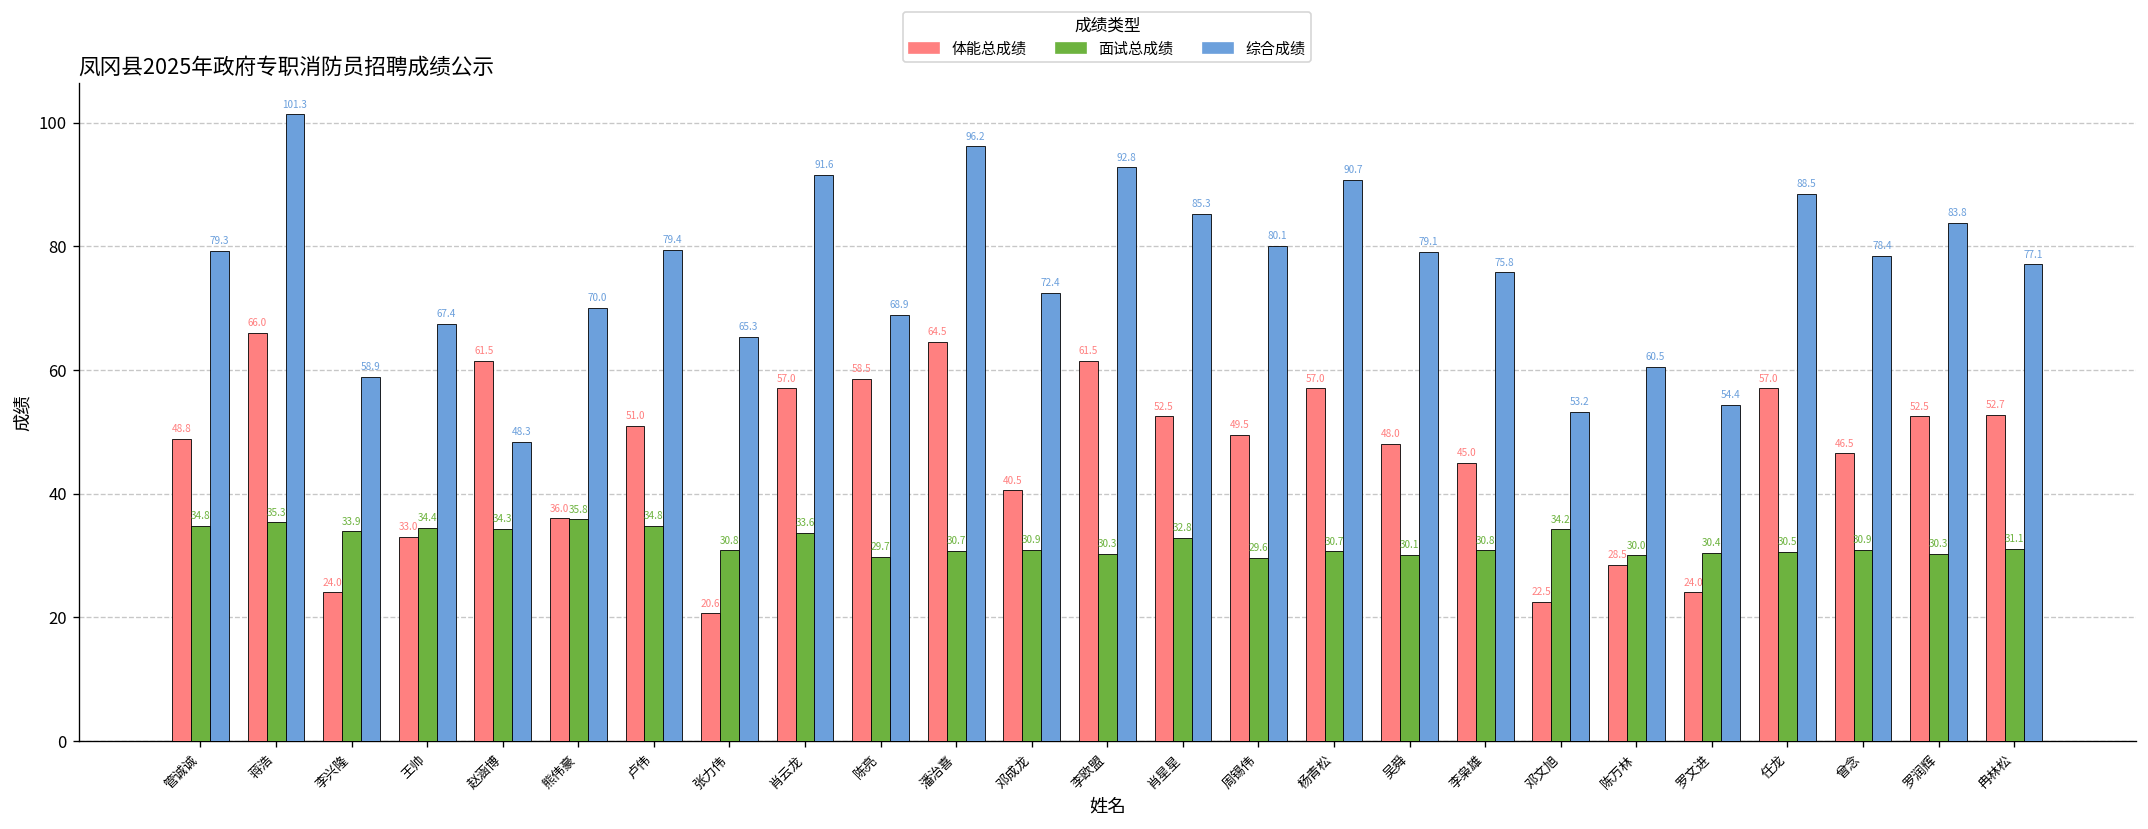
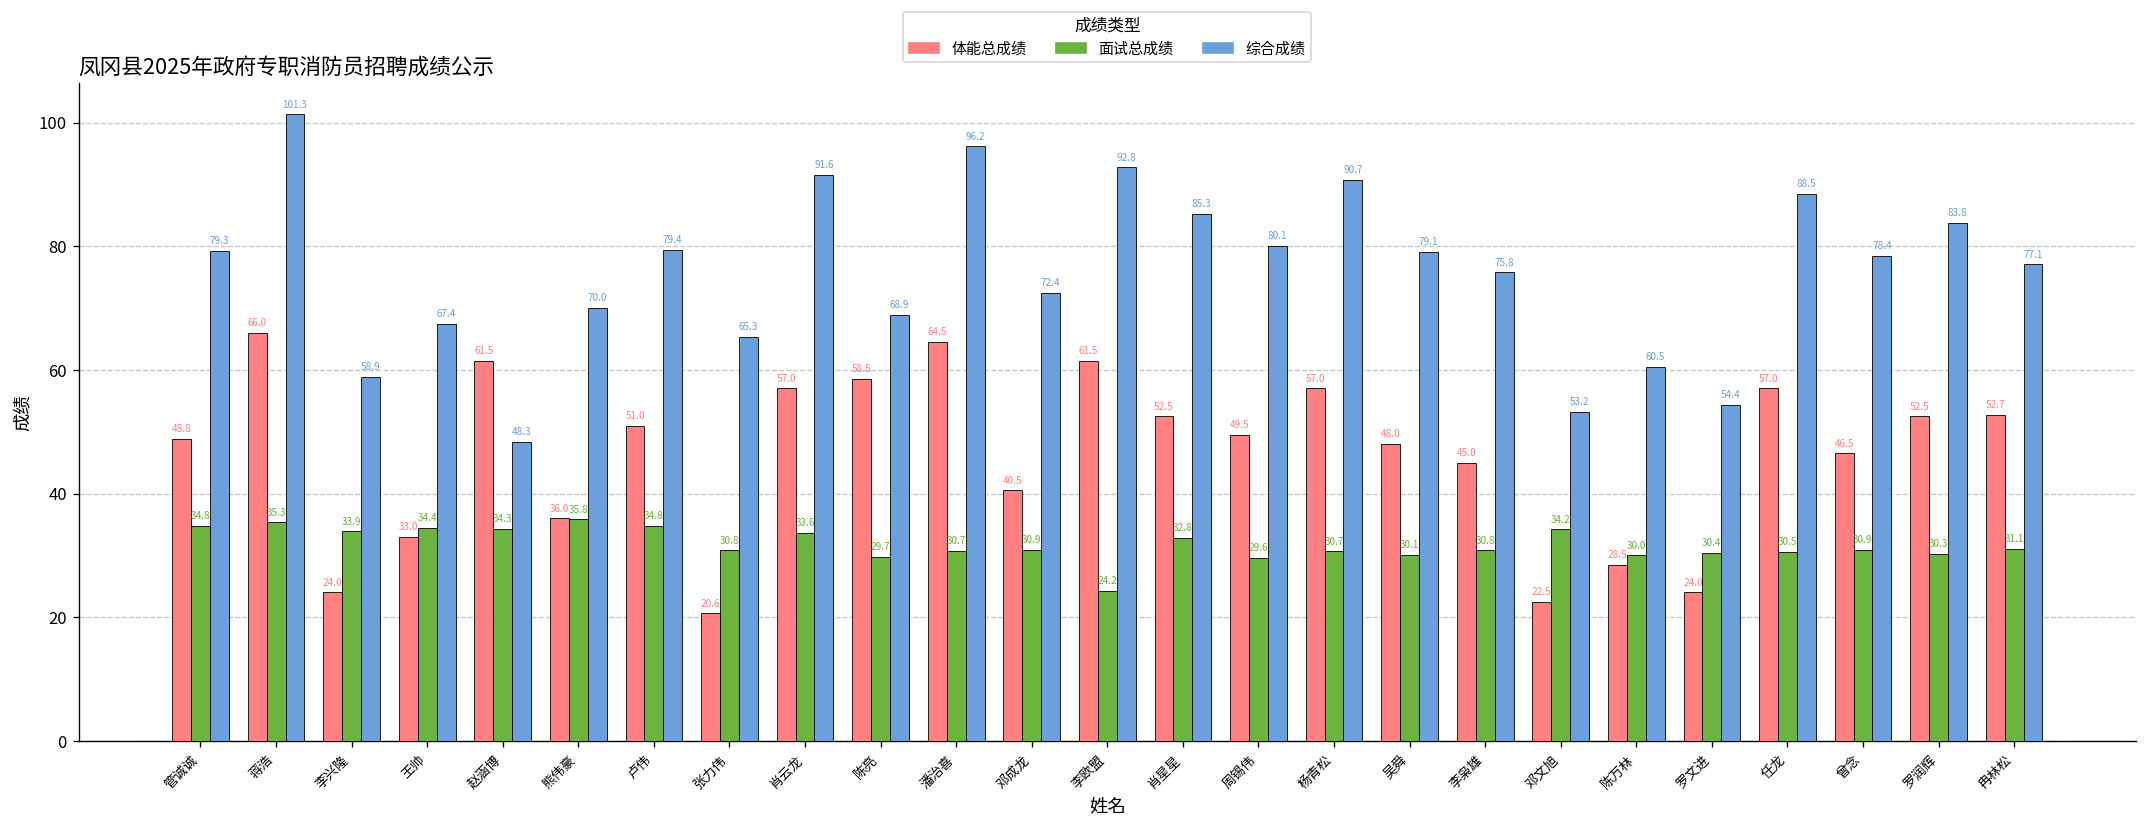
面试总成绩, 李欧盟: 30.3 -> 24.2
